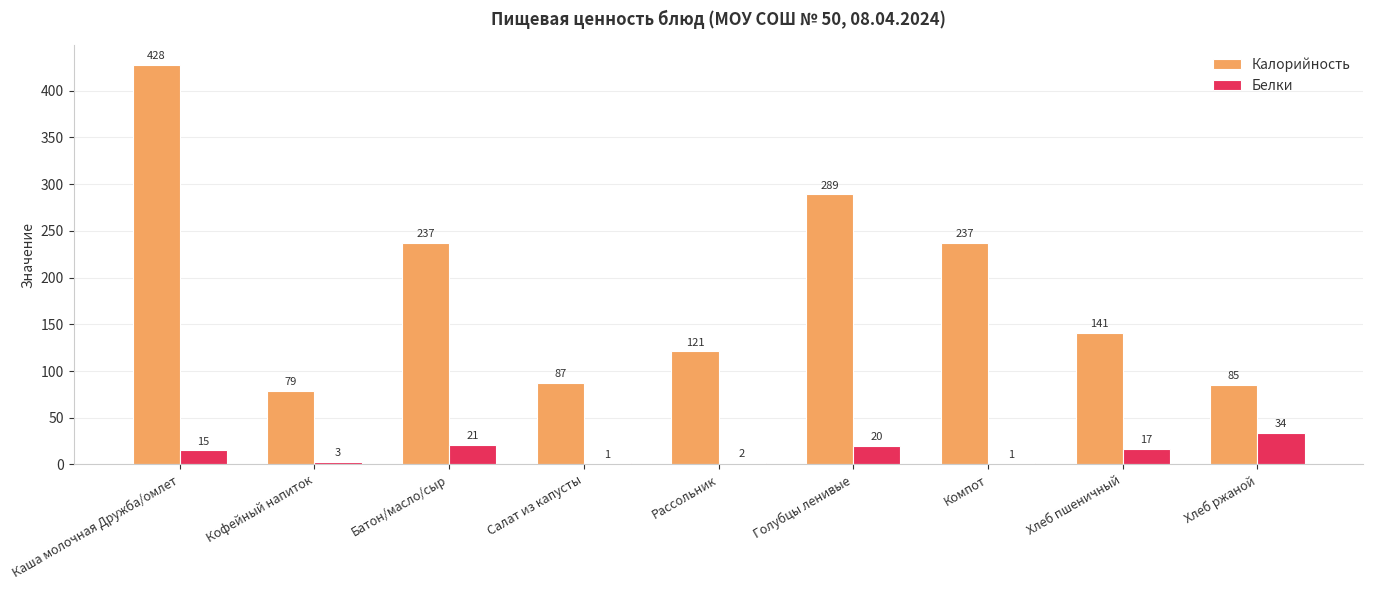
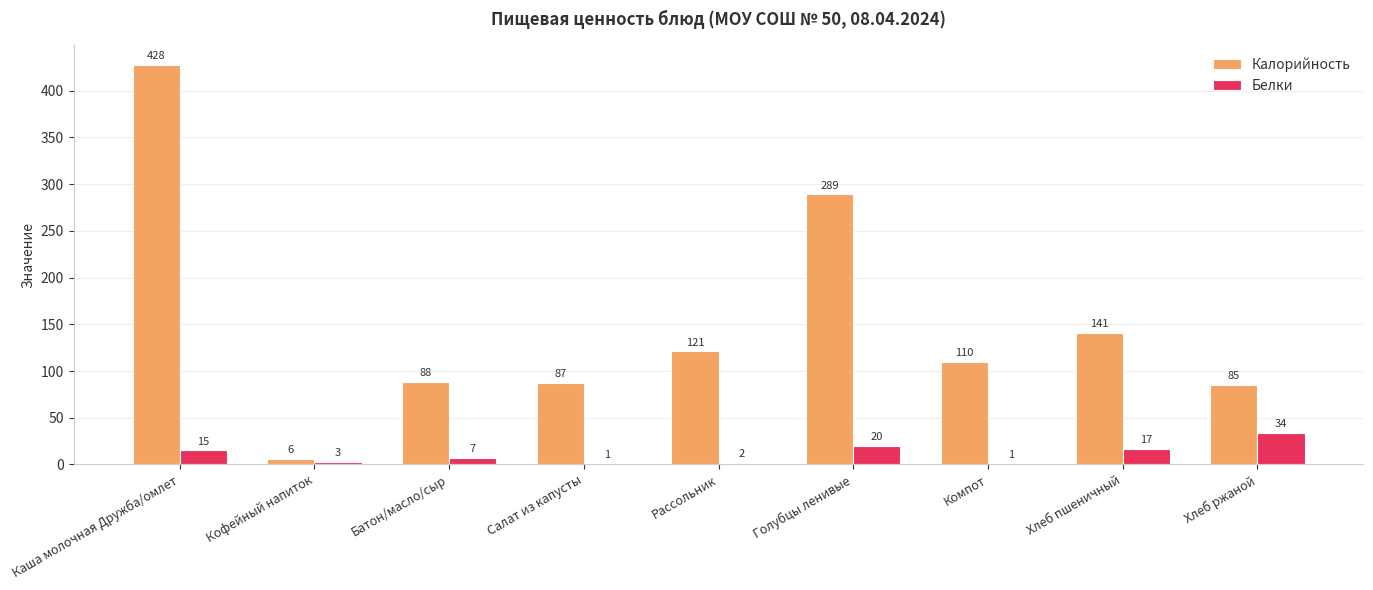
Калорийность, Кофейный напиток: 79 -> 6
Калорийность, Батон/масло/сыр: 237 -> 88
Белки, Батон/масло/сыр: 21 -> 7
Калорийность, Компот: 237 -> 110
